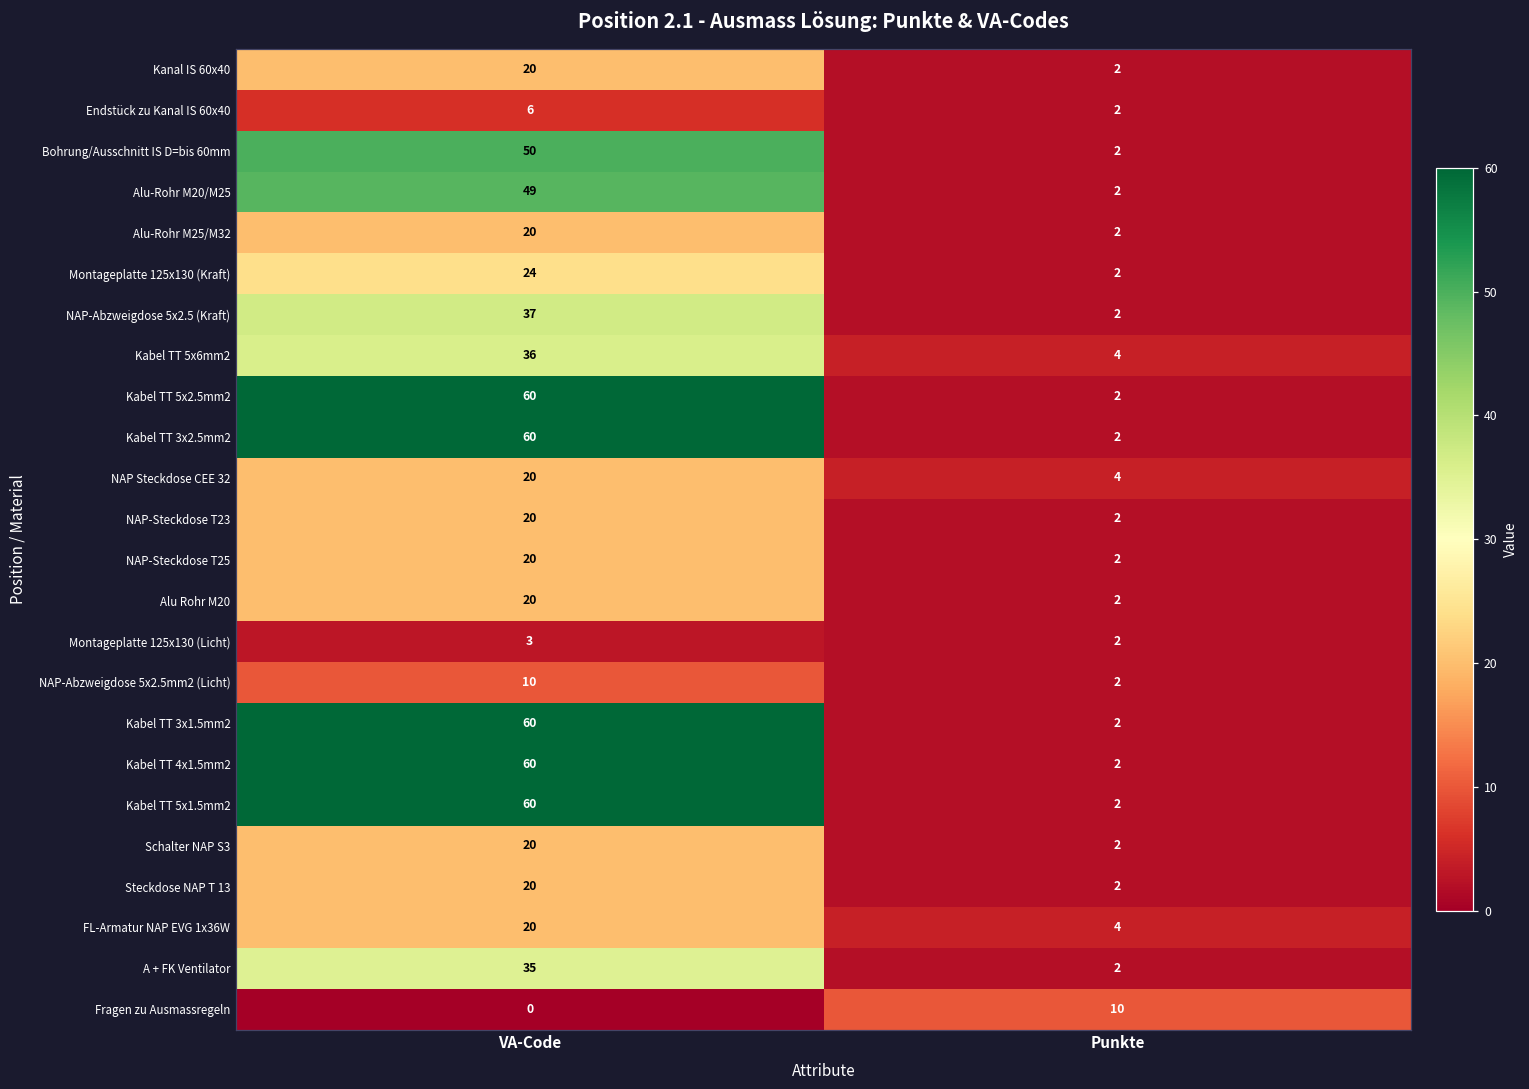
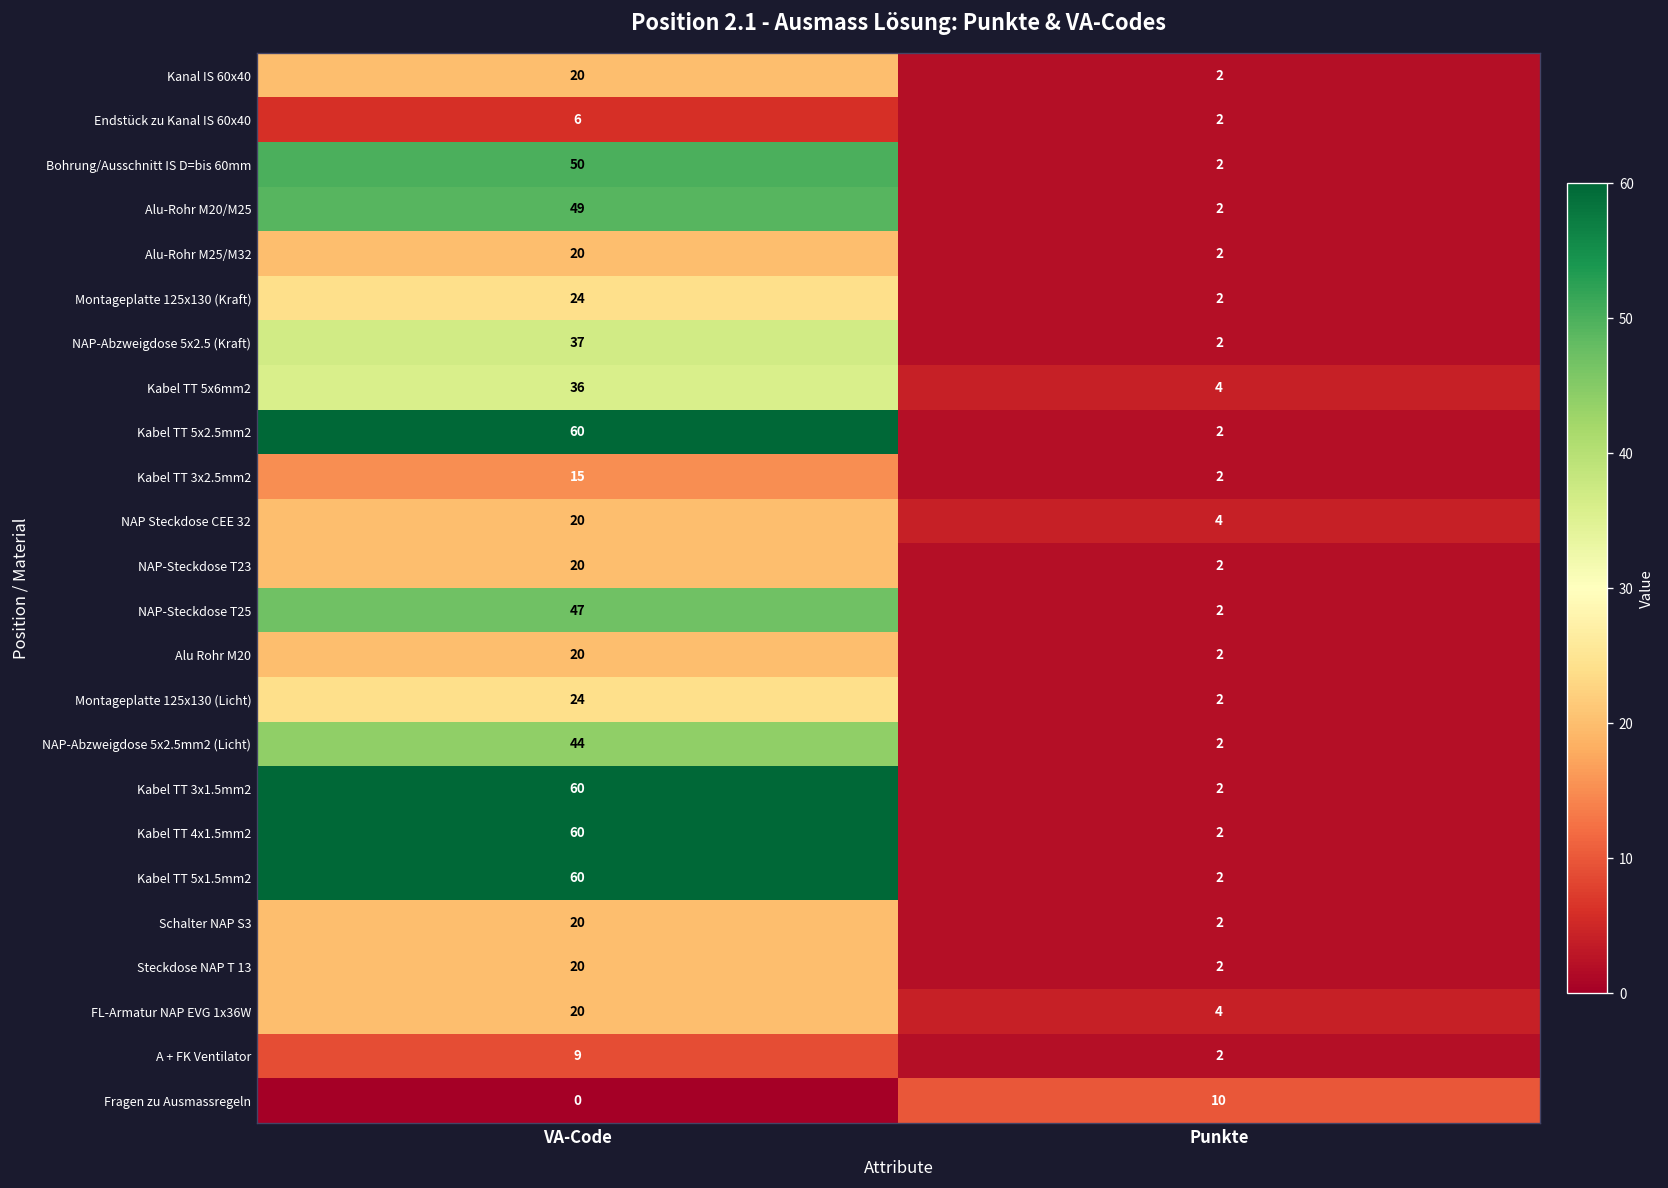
Kabel TT 3x2.5mm2, VA-Code: 60 -> 15
NAP-Steckdose T25, VA-Code: 20 -> 47
Montageplatte 125x130 (Licht), VA-Code: 3 -> 24
NAP-Abzweigdose 5x2.5mm2 (Licht), VA-Code: 10 -> 44
A + FK Ventilator, VA-Code: 35 -> 9
